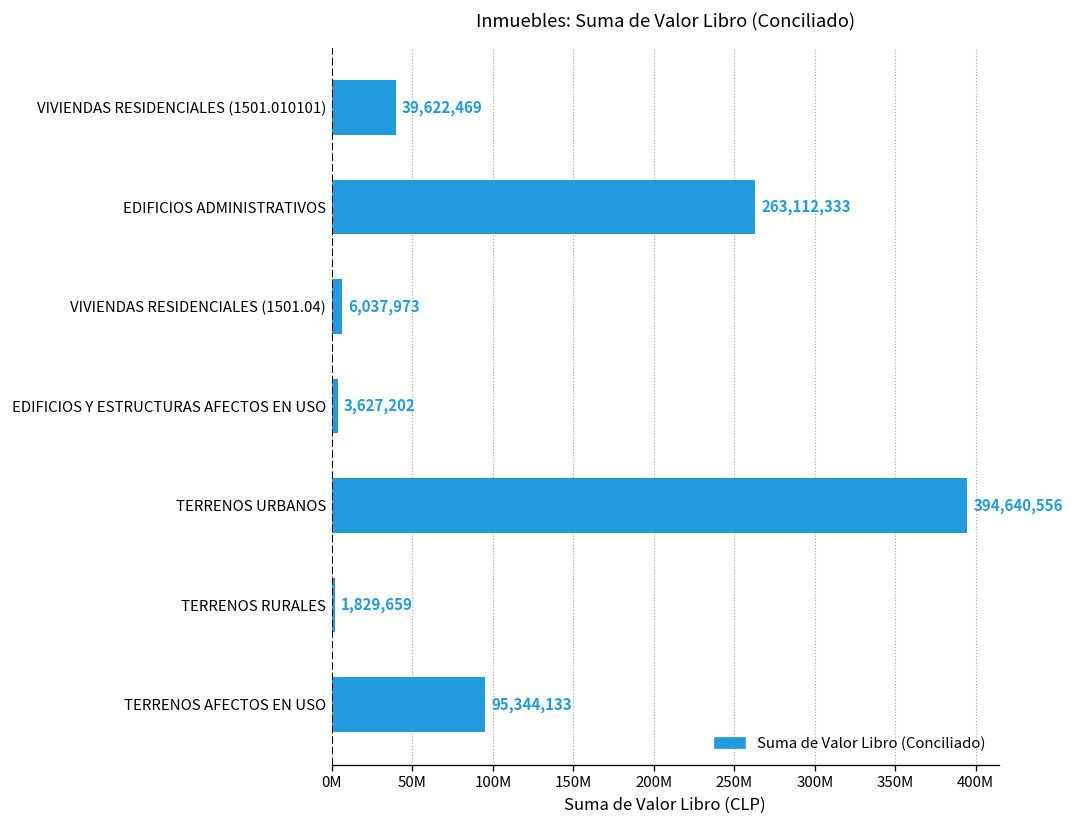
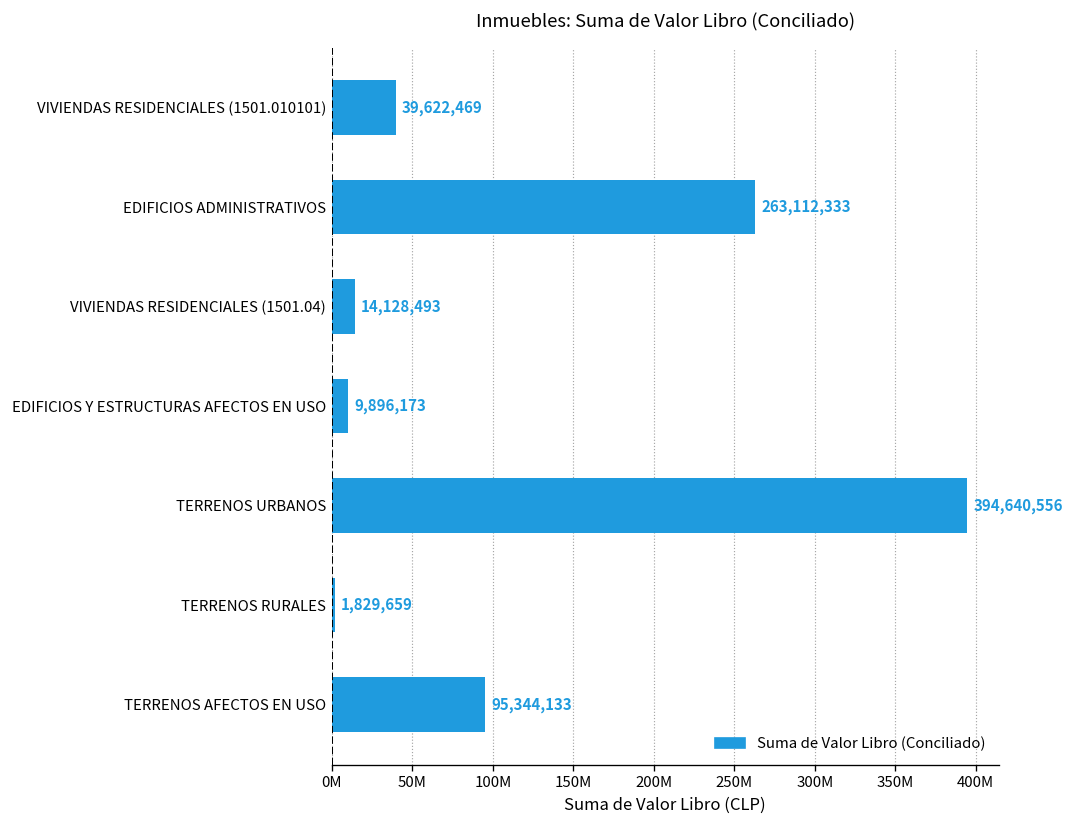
VIVIENDAS RESIDENCIALES (1501.04): 6,037,973 -> 14,128,493
EDIFICIOS Y ESTRUCTURAS AFECTOS EN USO: 3,627,202 -> 9,896,173
